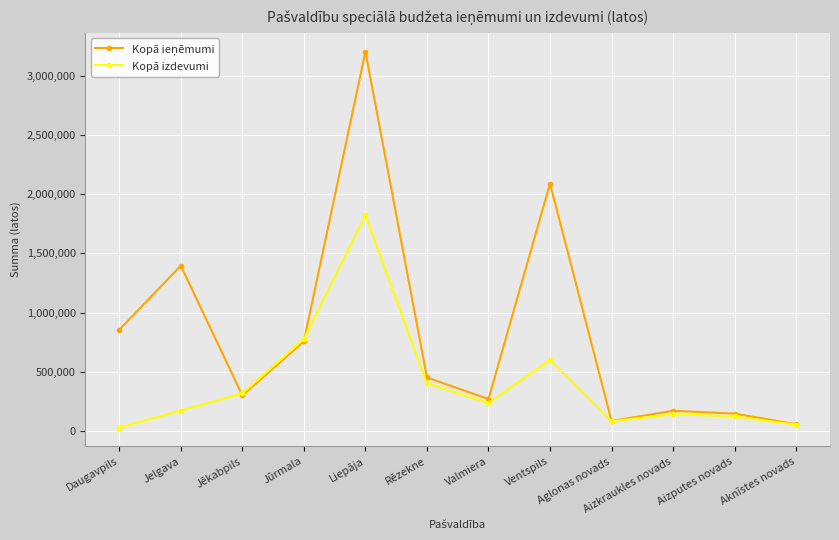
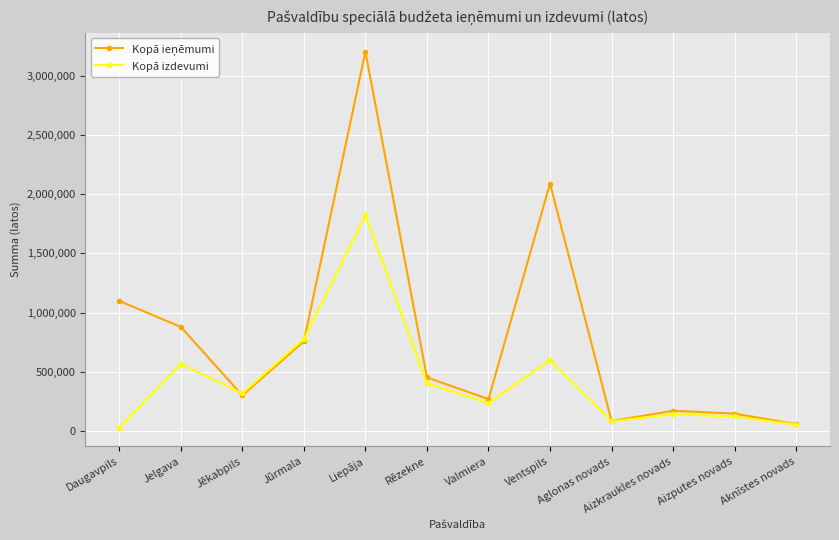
Kopā ieņēmumi, Daugavpils: 850,000 -> 1,100,000
Kopā ieņēmumi, Jelgava: 1,400,000 -> 880,000
Kopā izdevumi, Jelgava: 170,000 -> 560,000
